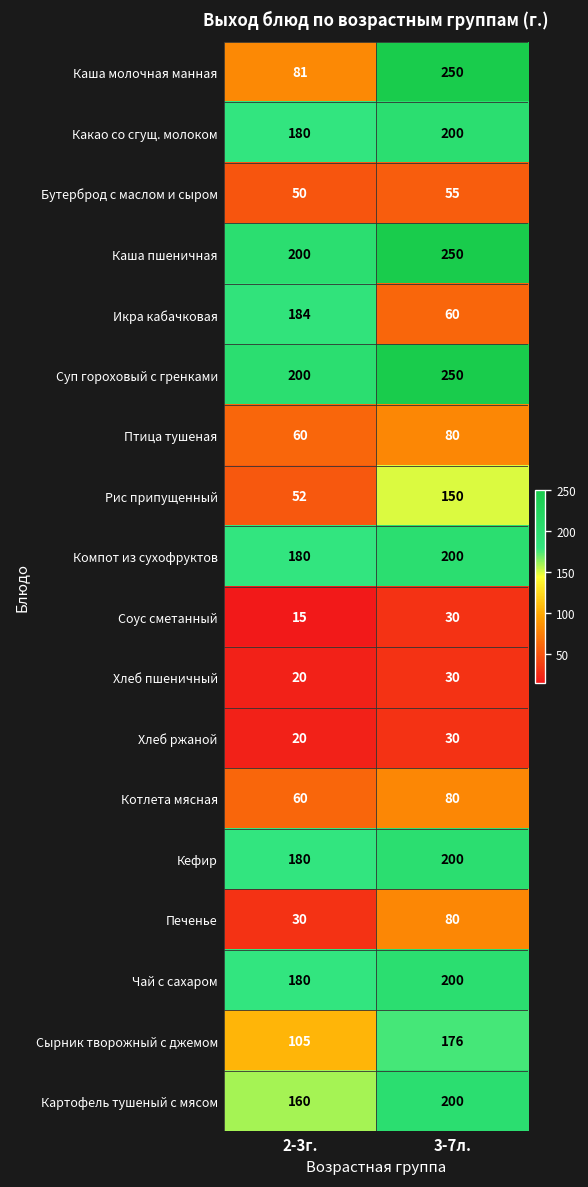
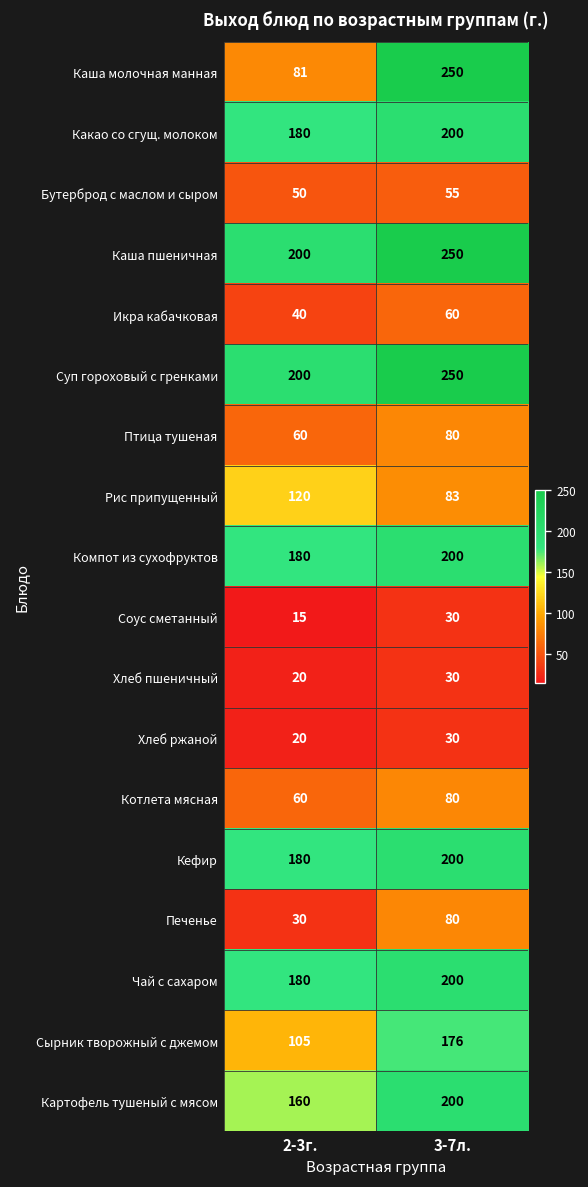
Икра кабачковая, 2-3г.: 184 -> 40
Рис припущенный, 2-3г.: 52 -> 120
Рис припущенный, 3-7л.: 150 -> 83
